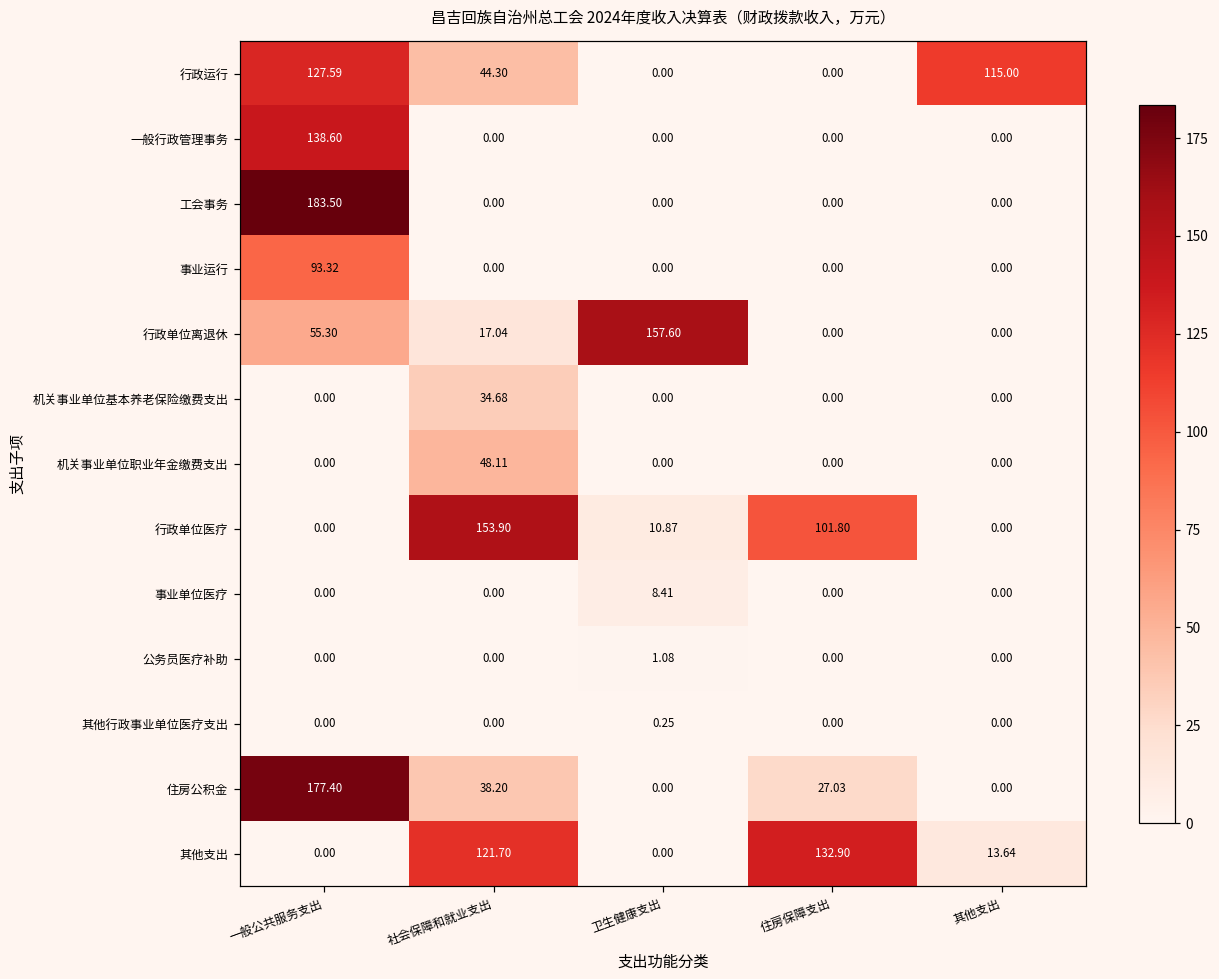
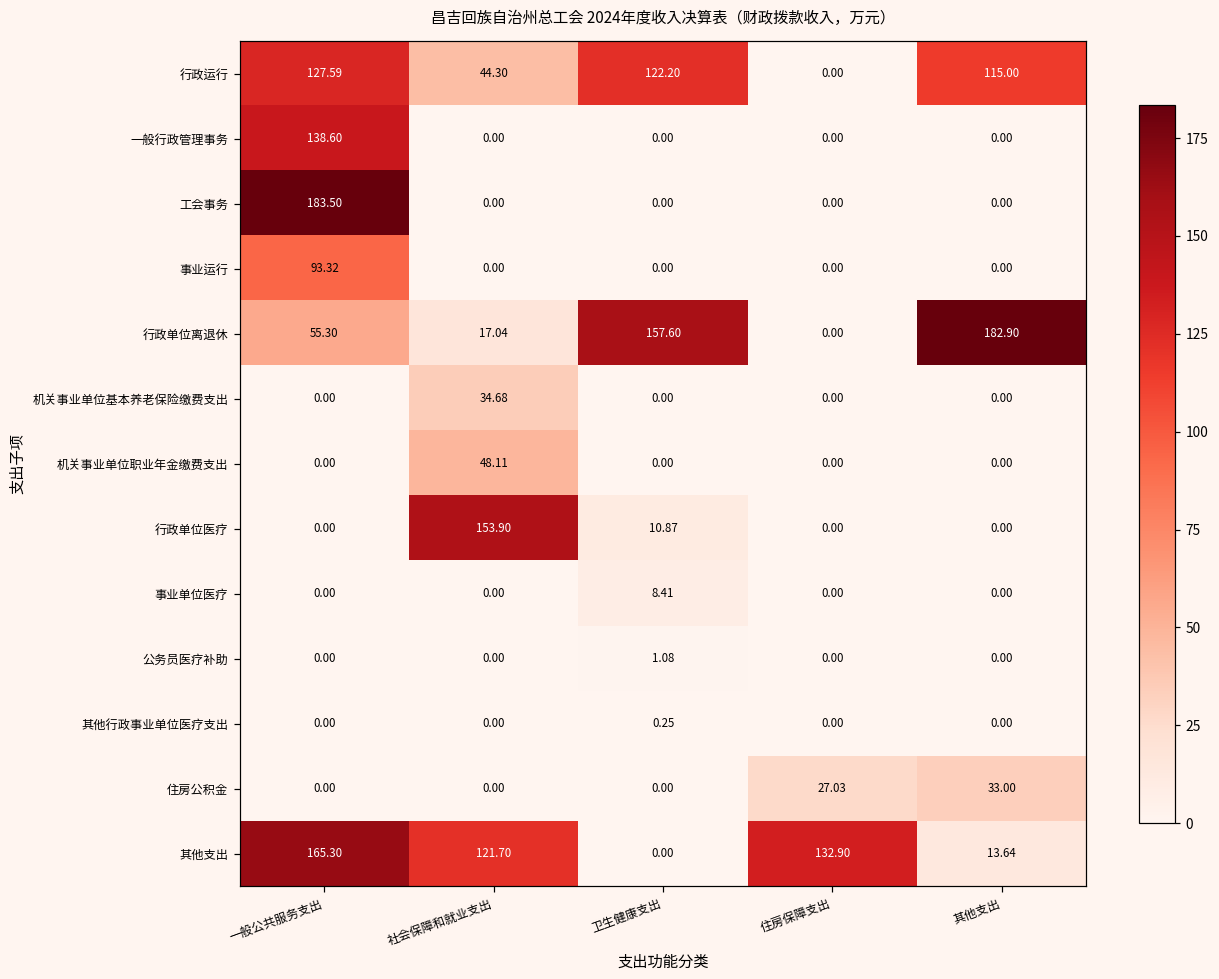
行政运行, 卫生健康支出: 0.00 -> 122.20
行政单位离退休, 其他支出: 0.00 -> 182.90
行政单位医疗, 住房保障支出: 101.80 -> 0.00
住房公积金, 一般公共服务支出: 177.40 -> 0.00
住房公积金, 社会保障和就业支出: 38.20 -> 0.00
住房公积金, 其他支出: 0.00 -> 33.00
其他支出, 一般公共服务支出: 0.00 -> 165.30
